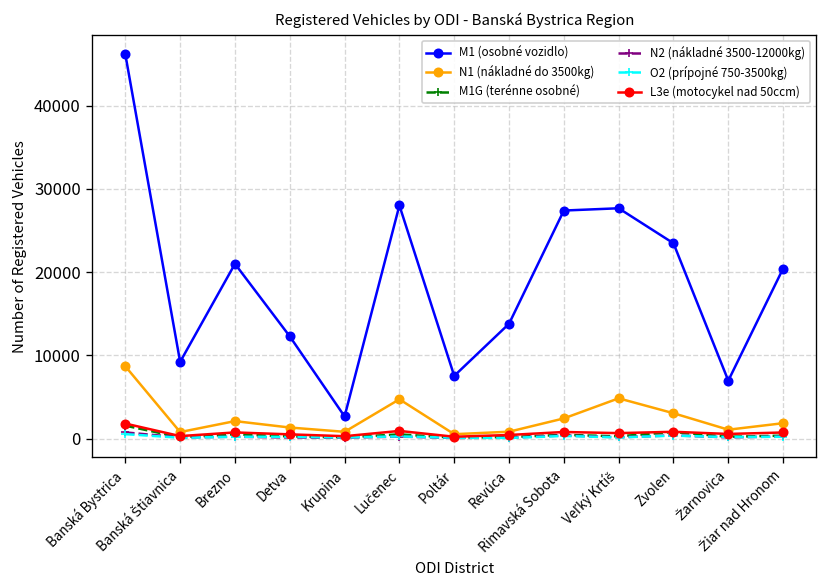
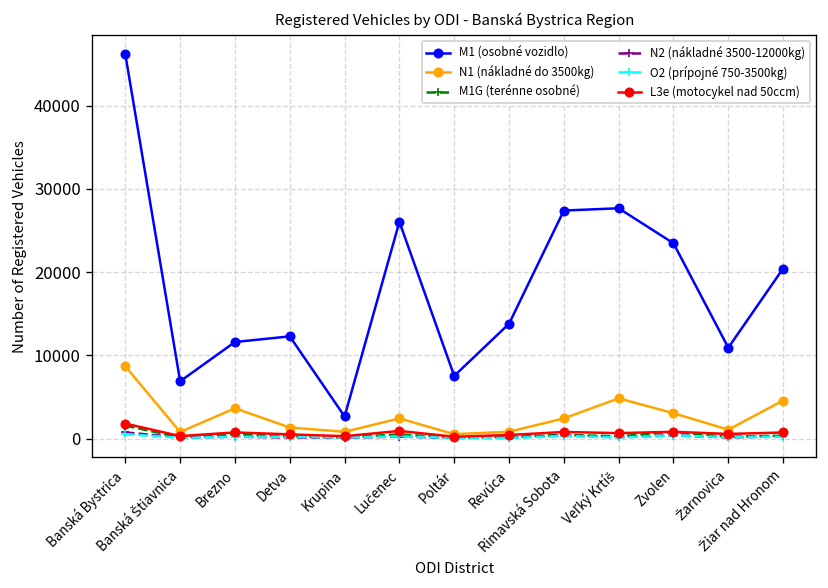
M1 (osobné vozidlo), Banská Štiavnica: 9000 -> 7000
M1 (osobné vozidlo), Brezno: 21000 -> 12000
N1 (nákladné do 3500kg), Brezno: 2000 -> 4000
M1 (osobné vozidlo), Lučenec: 28000 -> 26000
N1 (nákladné do 3500kg), Lučenec: 5000 -> 2000
M1 (osobné vozidlo), Žarnovica: 7000 -> 11000
N1 (nákladné do 3500kg), Žiar nad Hronom: 2000 -> 5000
